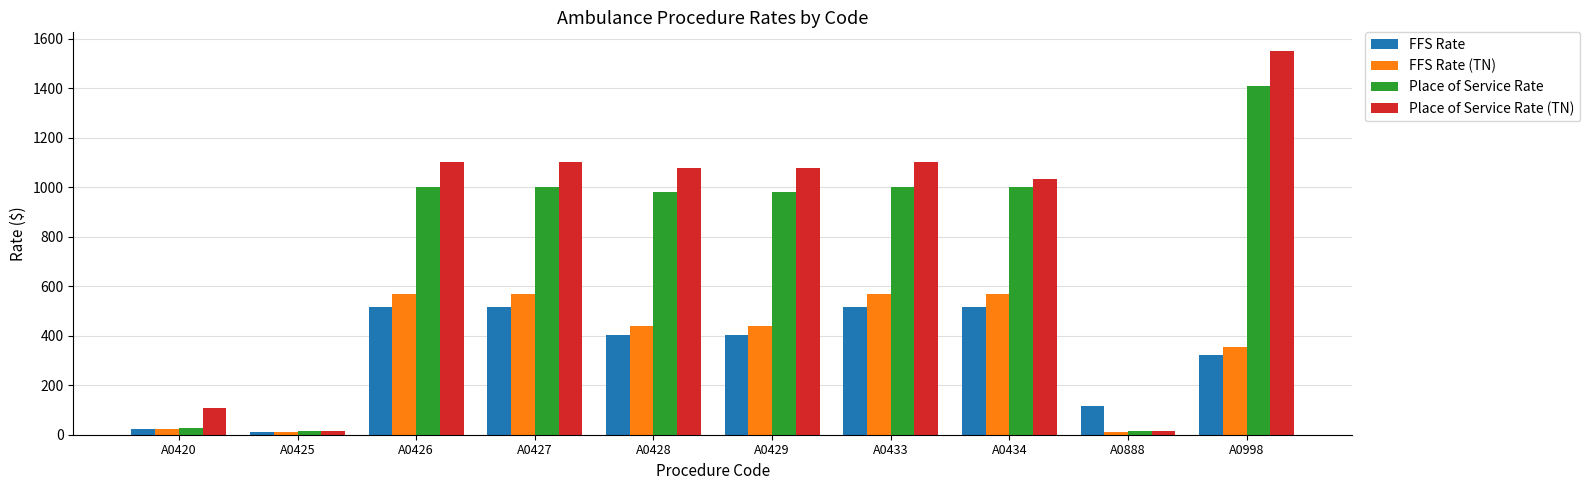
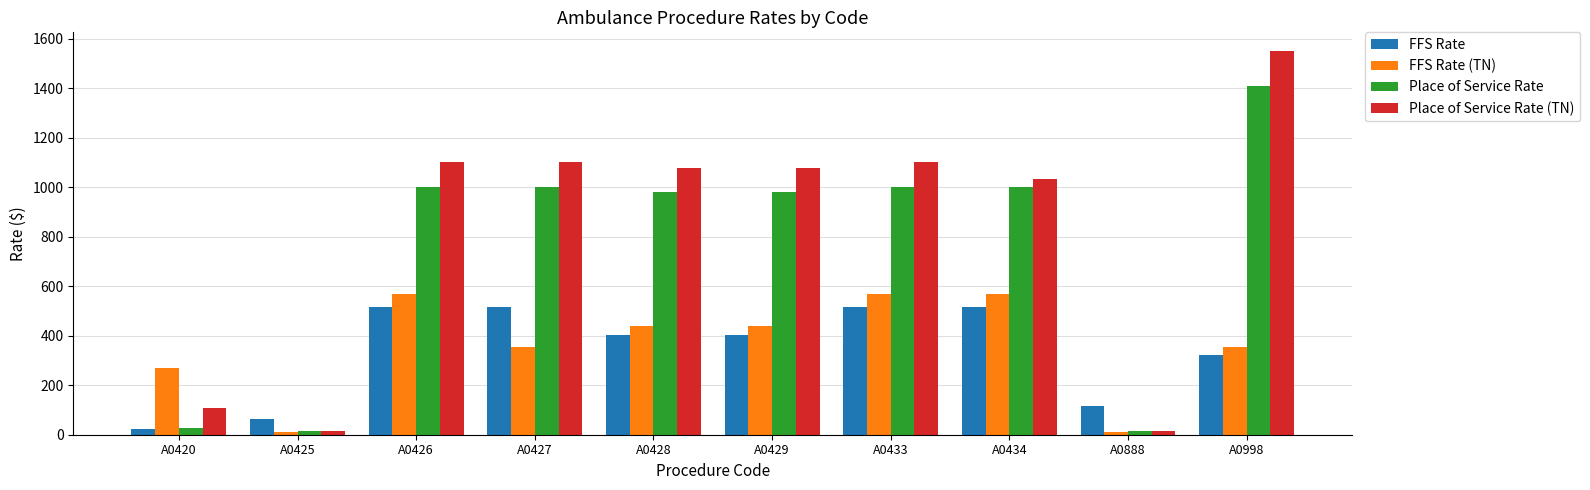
FFS Rate (TN), A0420: 20 -> 270
FFS Rate, A0425: 10 -> 60
FFS Rate (TN), A0427: 570 -> 360
